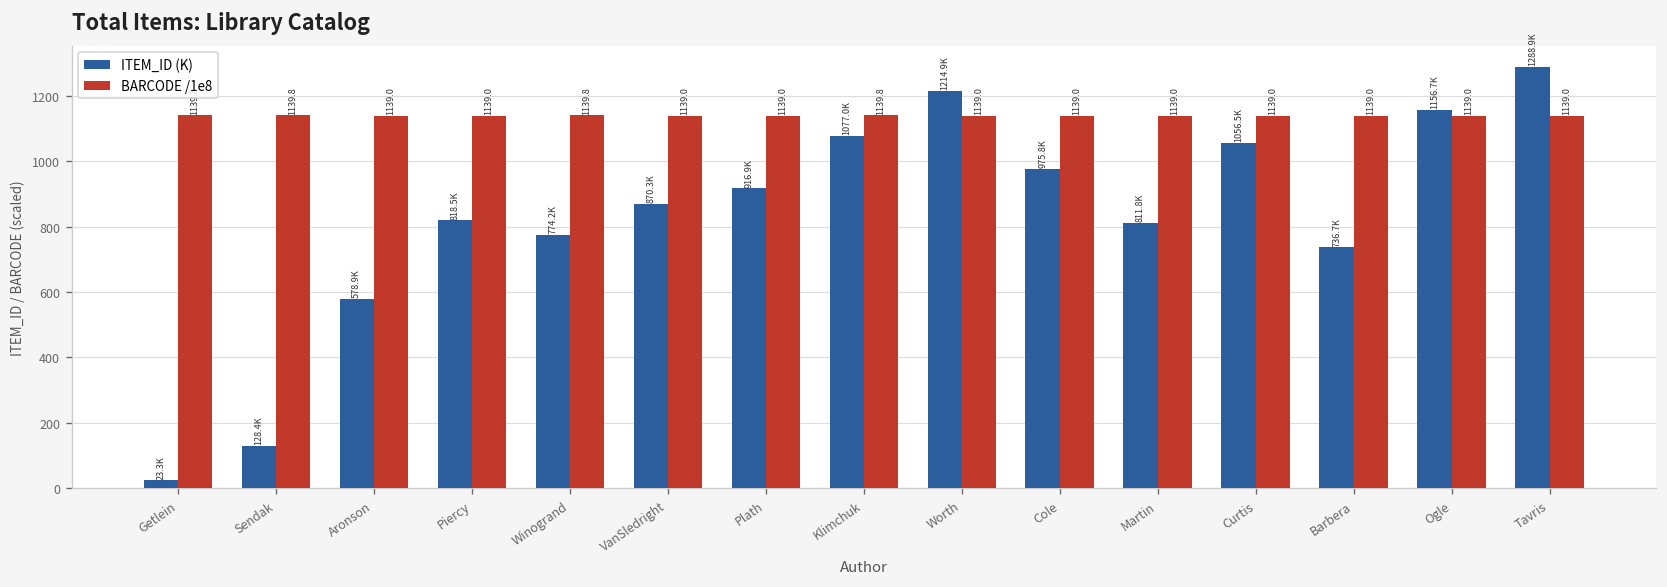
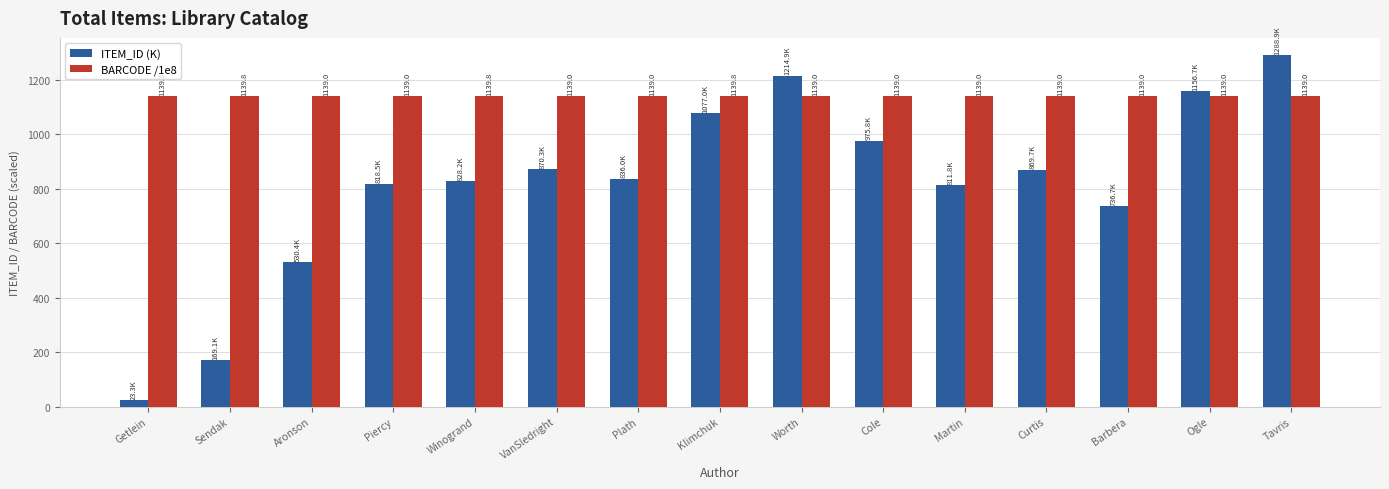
ITEM_ID (K), Sendak: 128.4K -> 169.1K
ITEM_ID (K), Aronson: 578.9K -> 530.4K
ITEM_ID (K), Winogrand: 774.2K -> 828.2K
ITEM_ID (K), Plath: 916.9K -> 836.0K
ITEM_ID (K), Curtis: 1056.5K -> 869.7K
